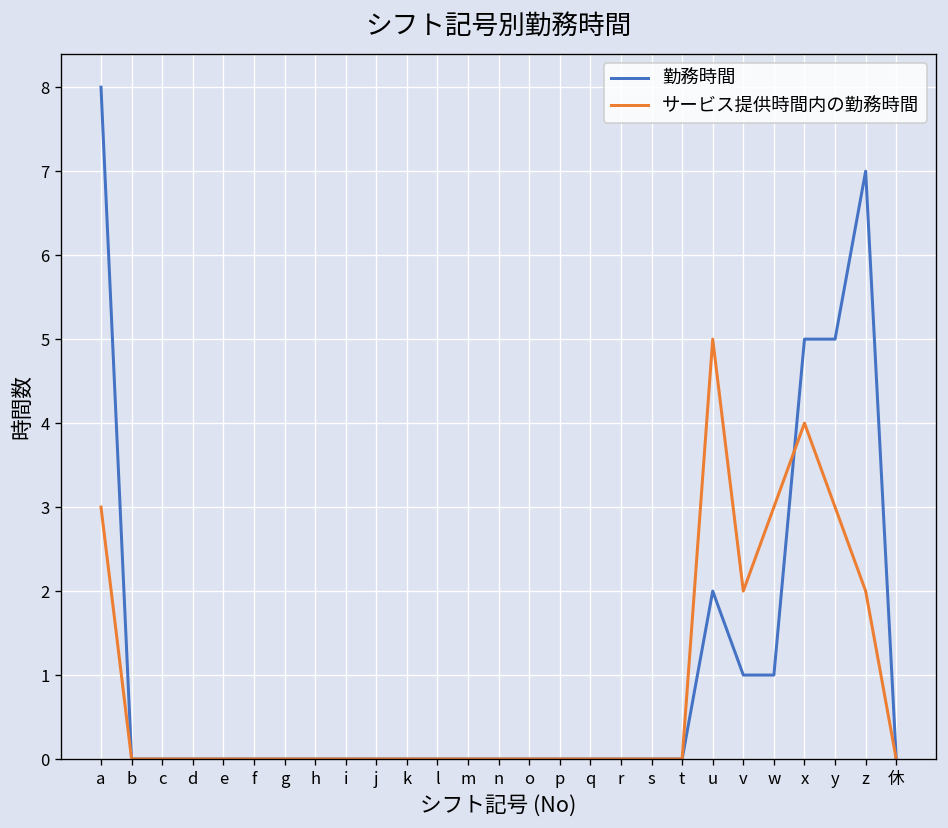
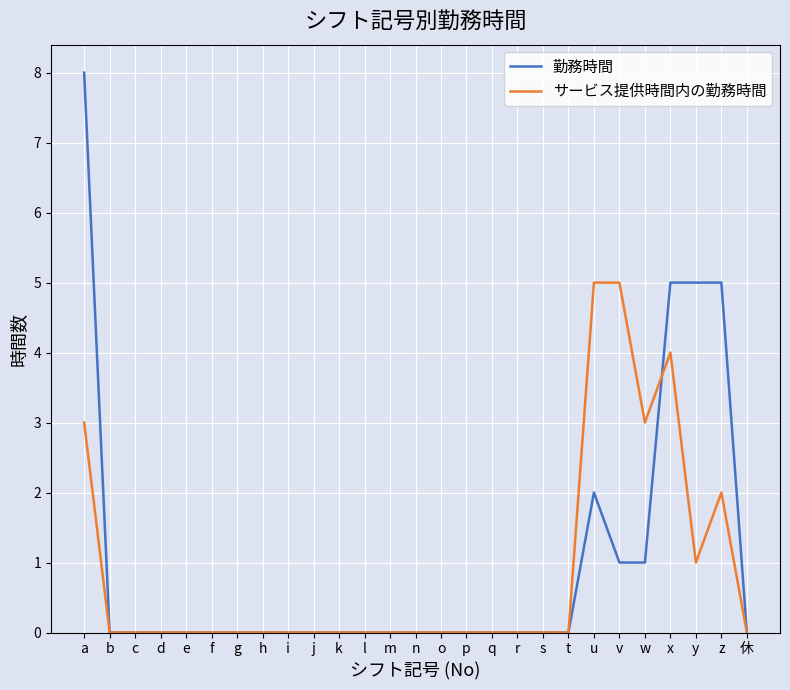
サービス提供時間内の勤務時間, v: 2 -> 5
サービス提供時間内の勤務時間, y: 3 -> 1
勤務時間, z: 7 -> 5
